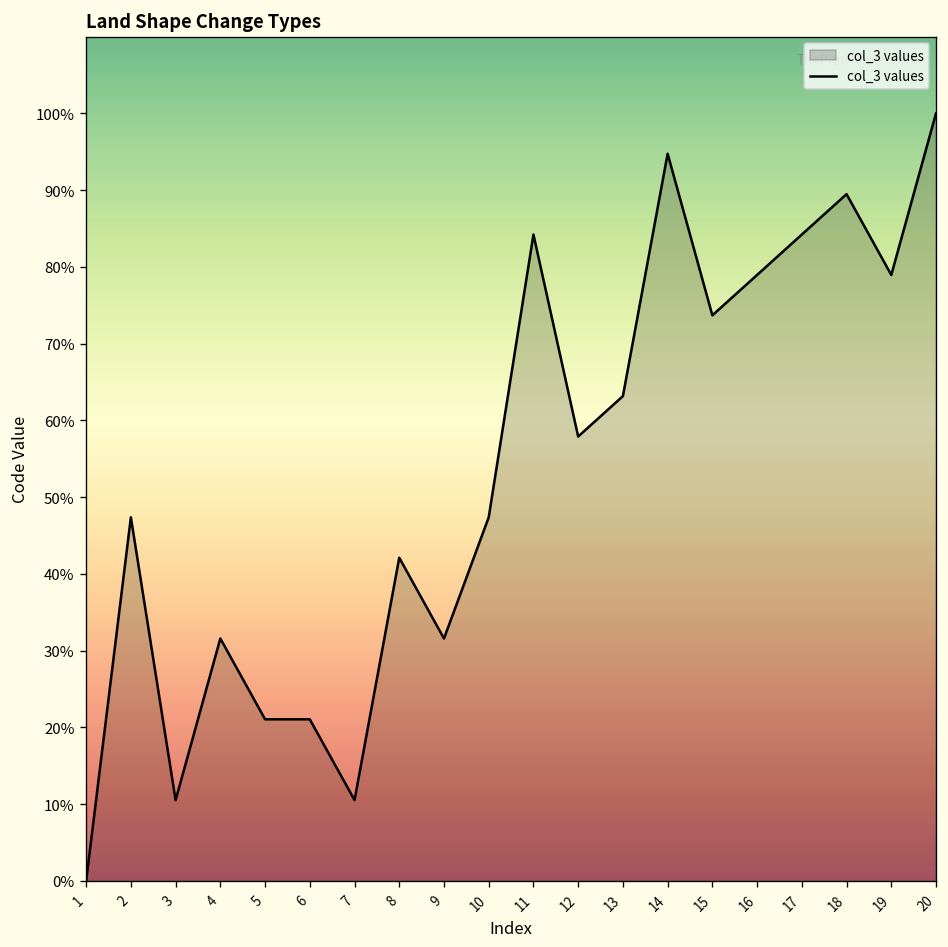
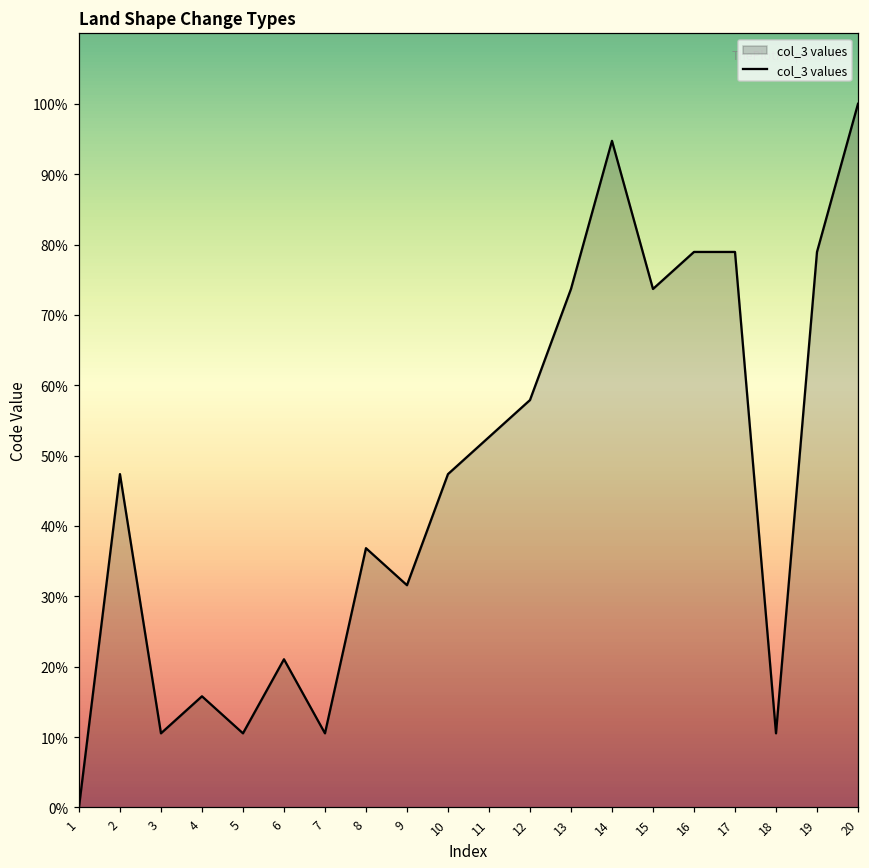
4: 32% -> 16%
5: 21% -> 11%
8: 42% -> 37%
11: 84% -> 53%
13: 63% -> 74%
17: 84% -> 79%
18: 89% -> 11%
